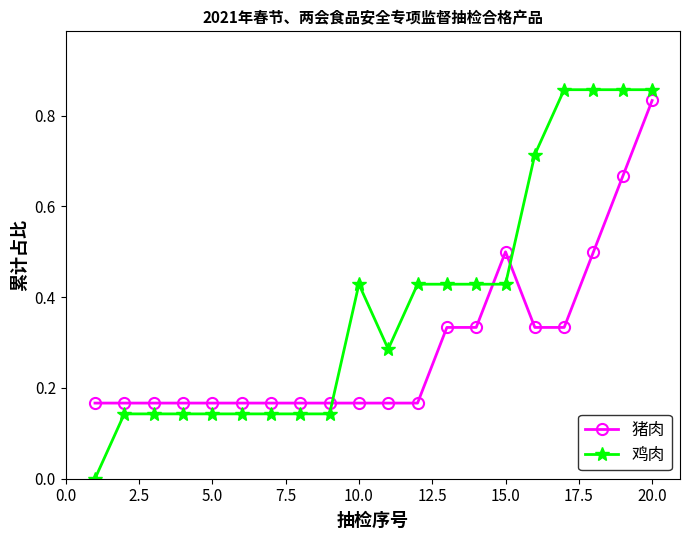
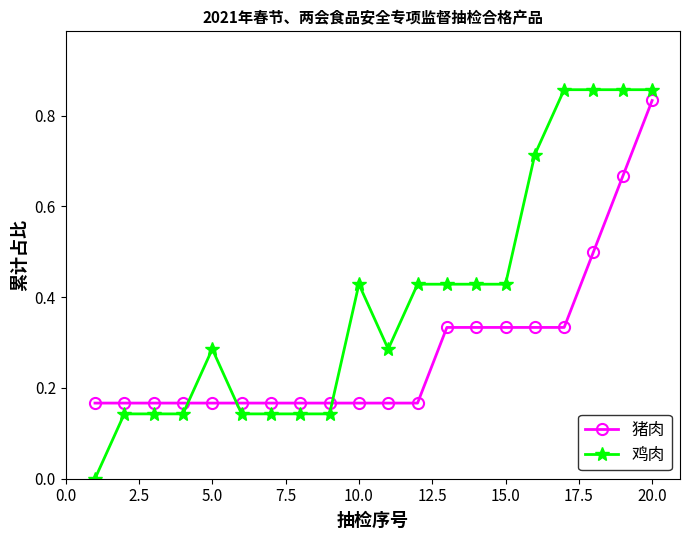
鸡肉, 5.0: 0.14 -> 0.29
猪肉, 15.0: 0.50 -> 0.33
